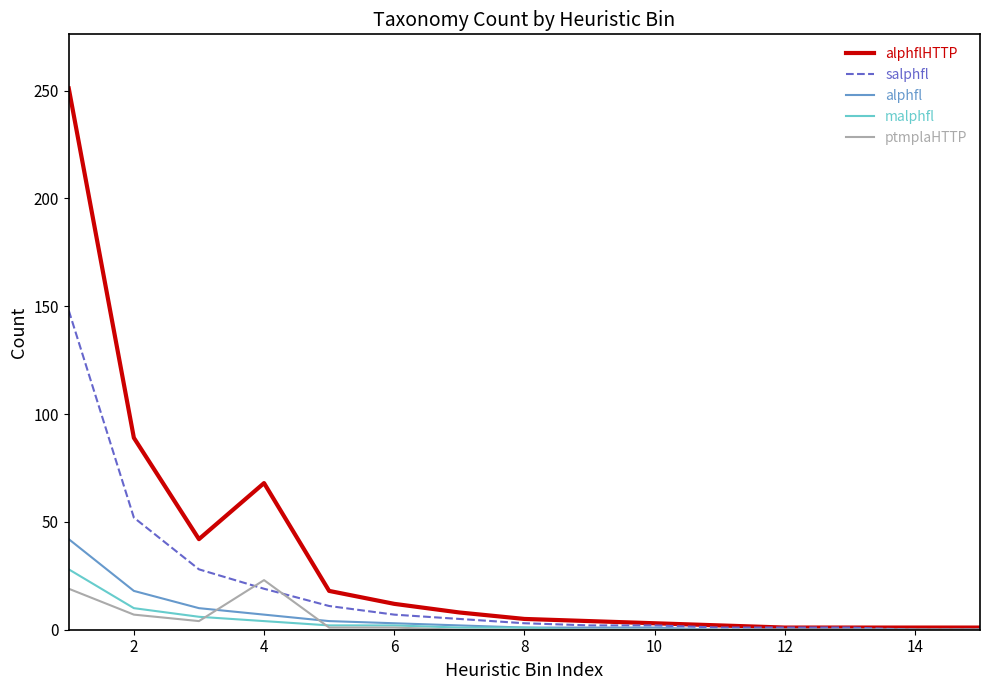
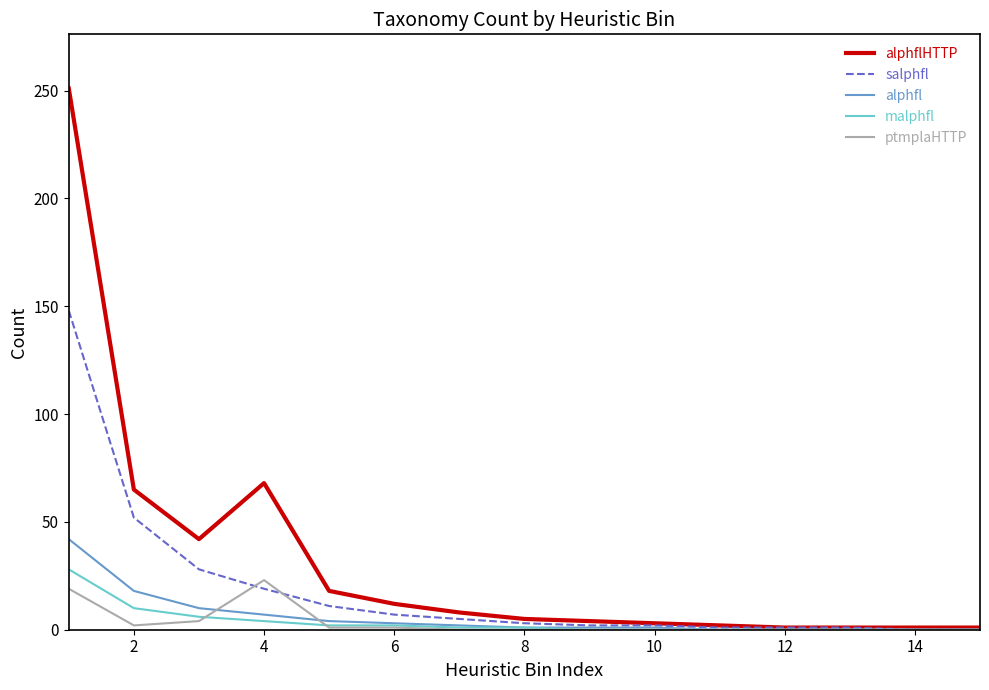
alphflHTTP, 2: 89 -> 65
ptmplaHTTP, 2: 7 -> 2
